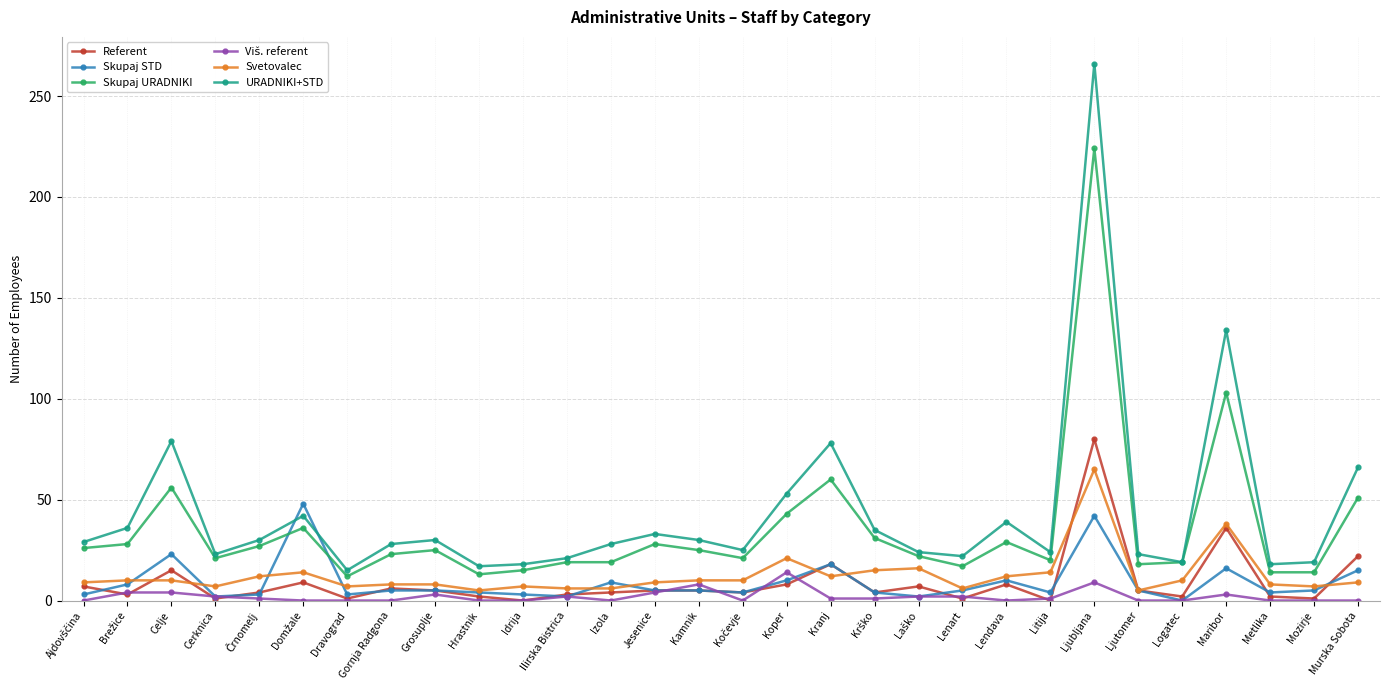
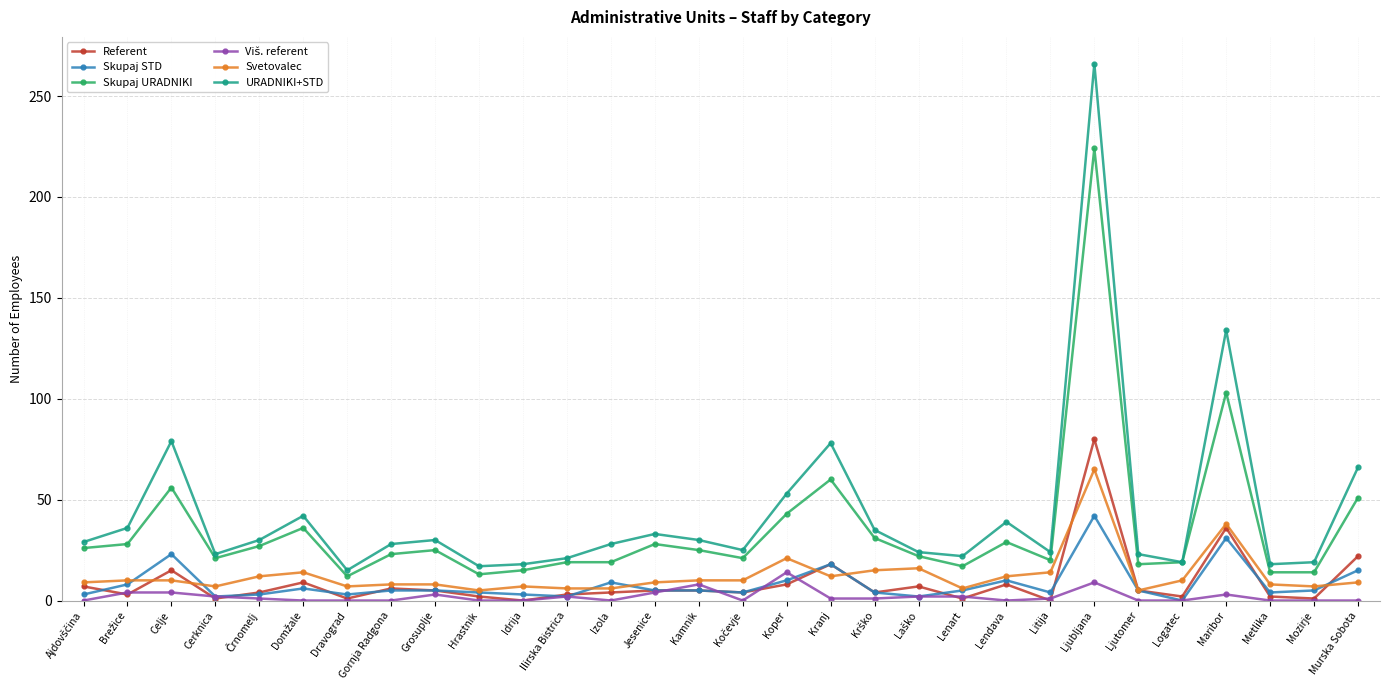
Skupaj STD, Domžale: 48 -> 6
Skupaj STD, Maribor: 16 -> 31
